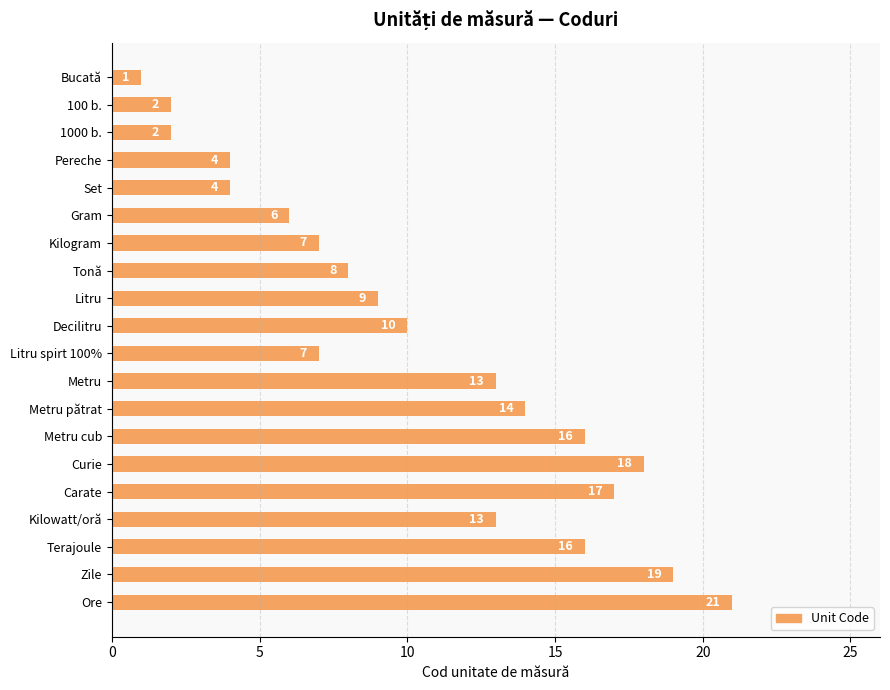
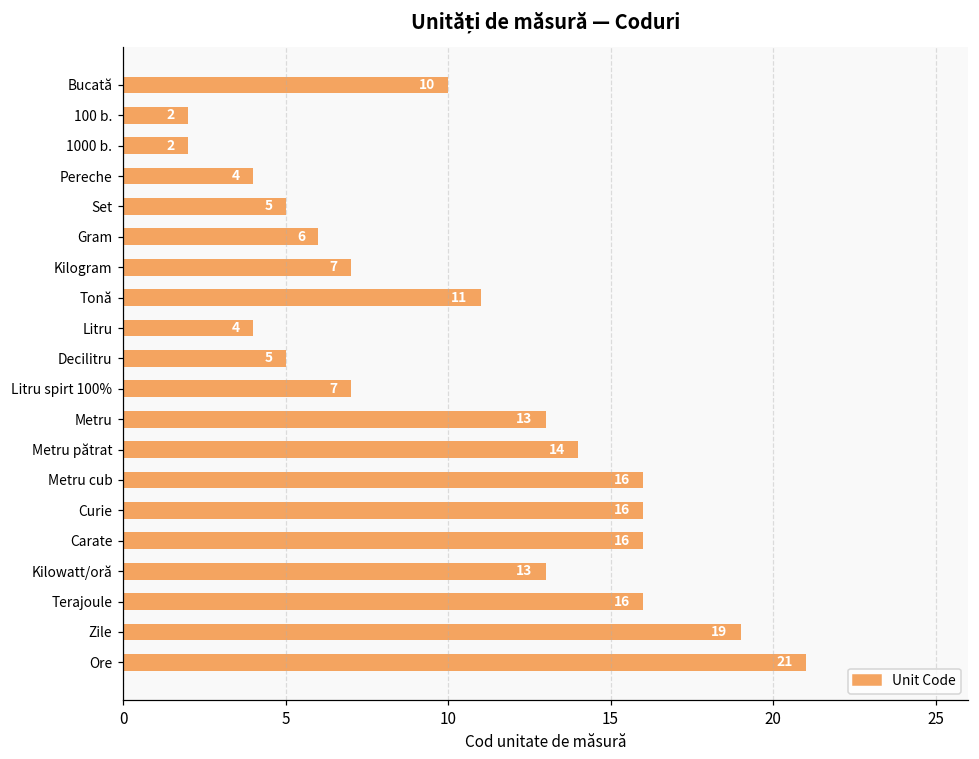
Bucată: 1 -> 10
Set: 4 -> 5
Tonă: 8 -> 11
Litru: 9 -> 4
Decilitru: 10 -> 5
Curie: 18 -> 16
Carate: 17 -> 16
